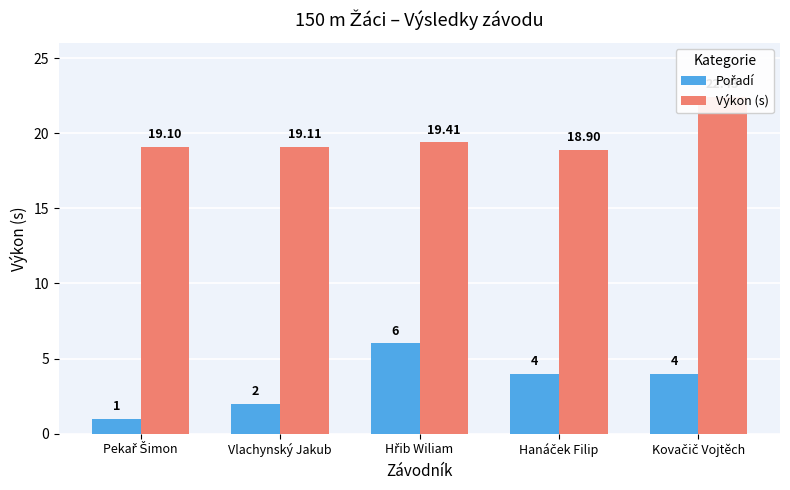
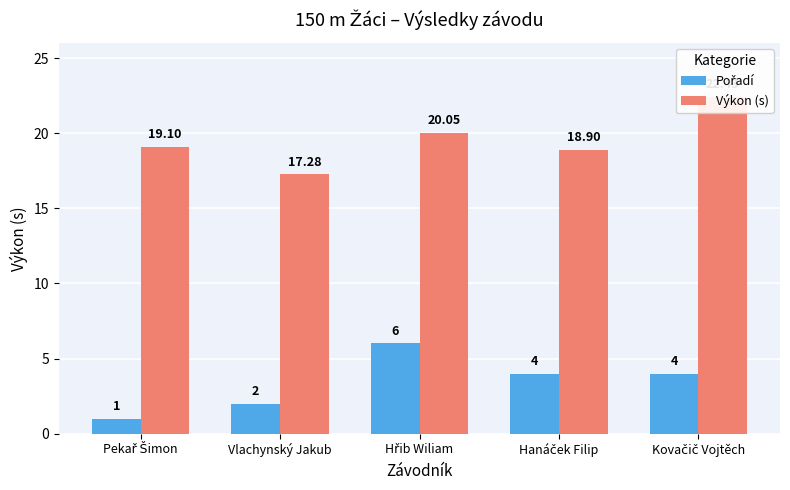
Výkon (s), Vlachynský Jakub: 19.11 -> 17.28
Výkon (s), Hřib Wiliam: 19.41 -> 20.05
